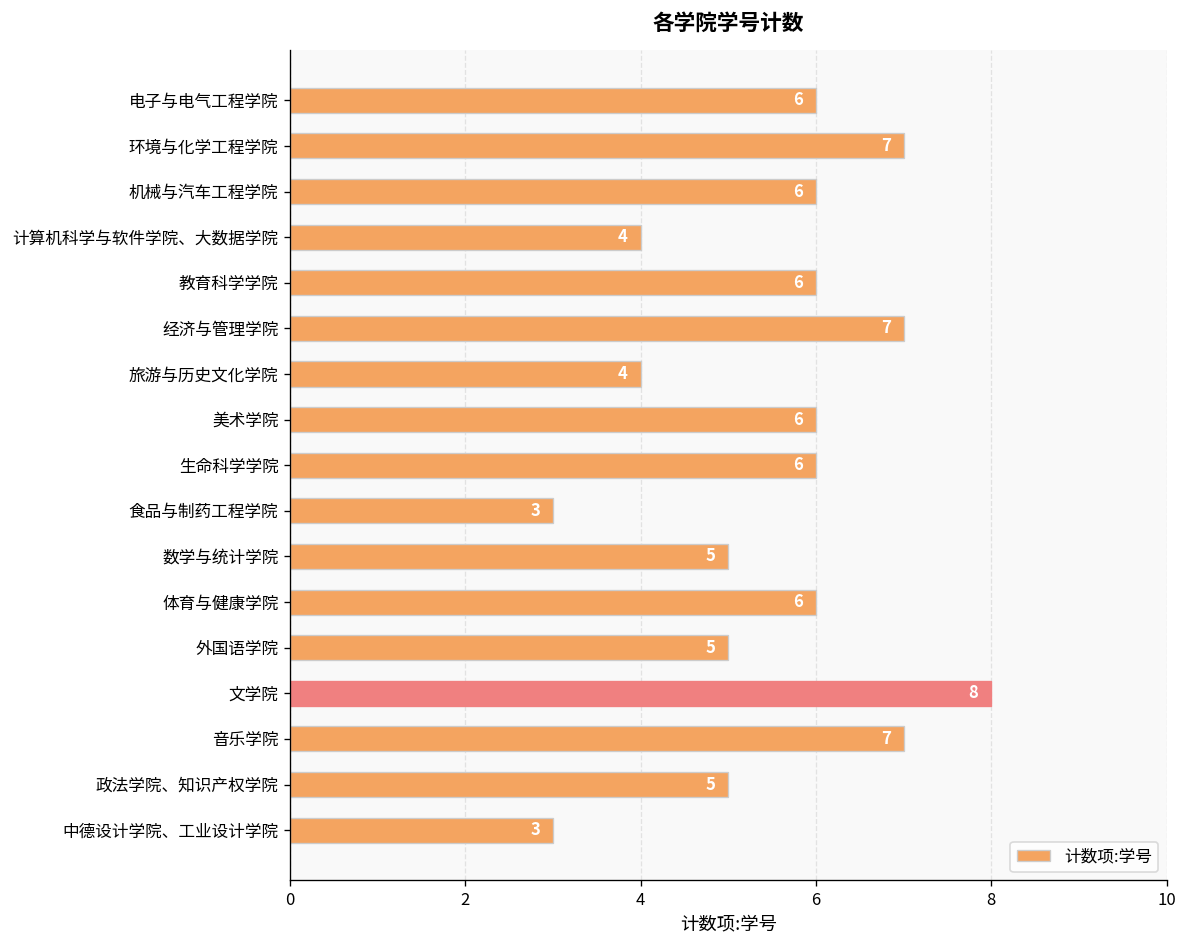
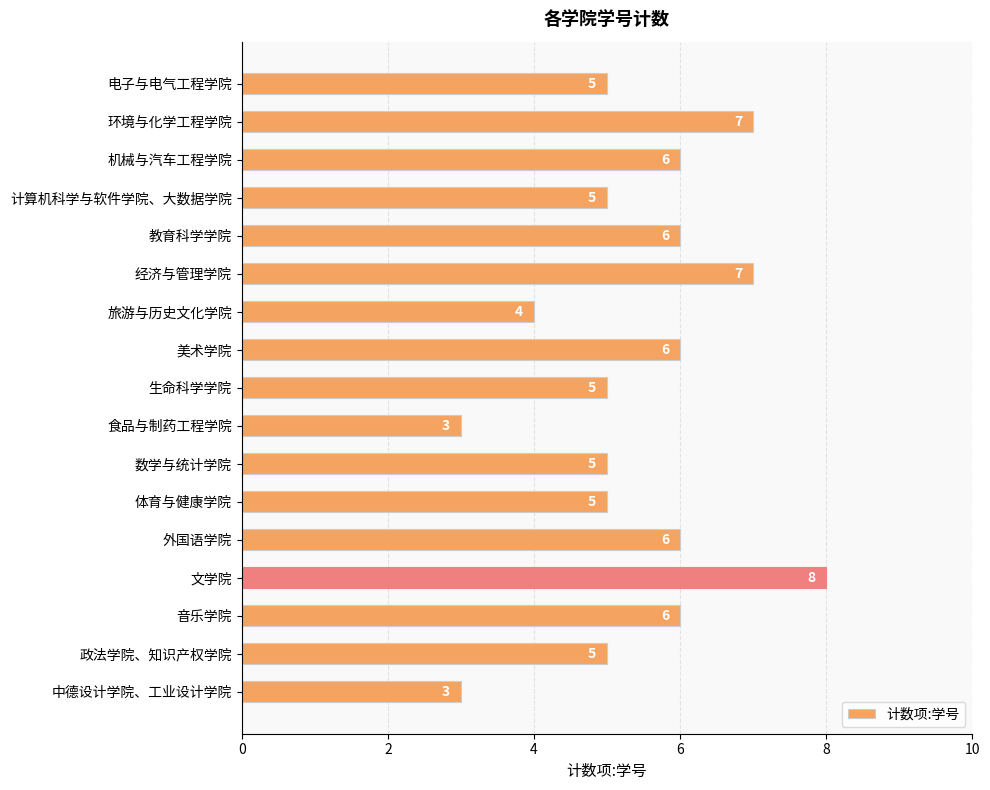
电子与电气工程学院: 6 -> 5
计算机科学与软件学院、大数据学院: 4 -> 5
生命科学学院: 6 -> 5
体育与健康学院: 6 -> 5
外国语学院: 5 -> 6
音乐学院: 7 -> 6
